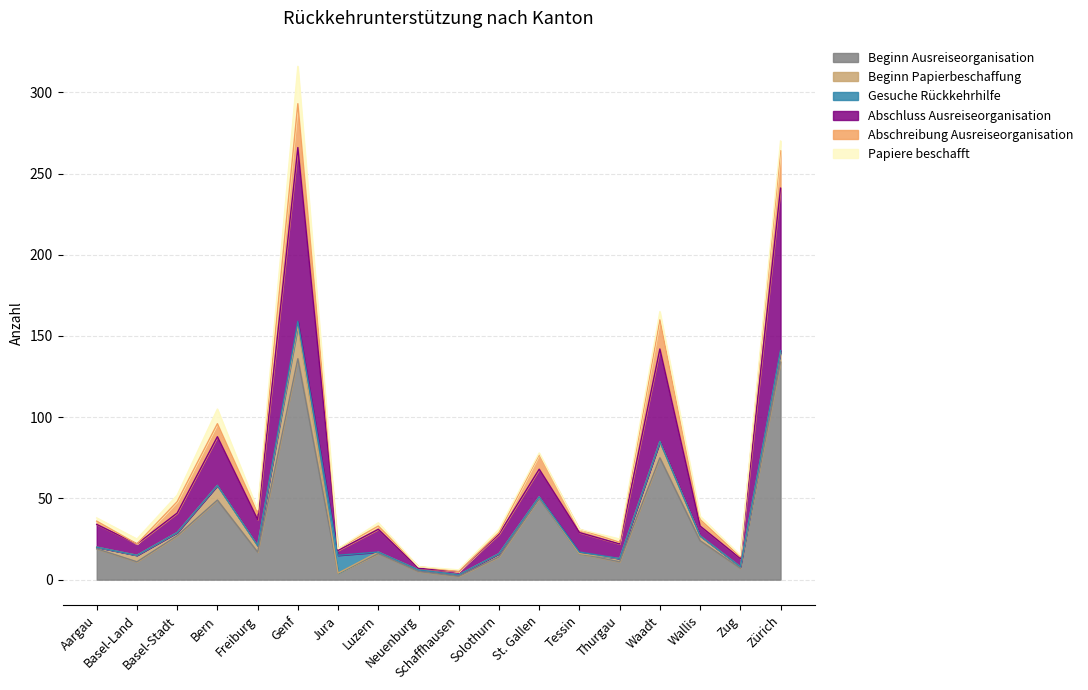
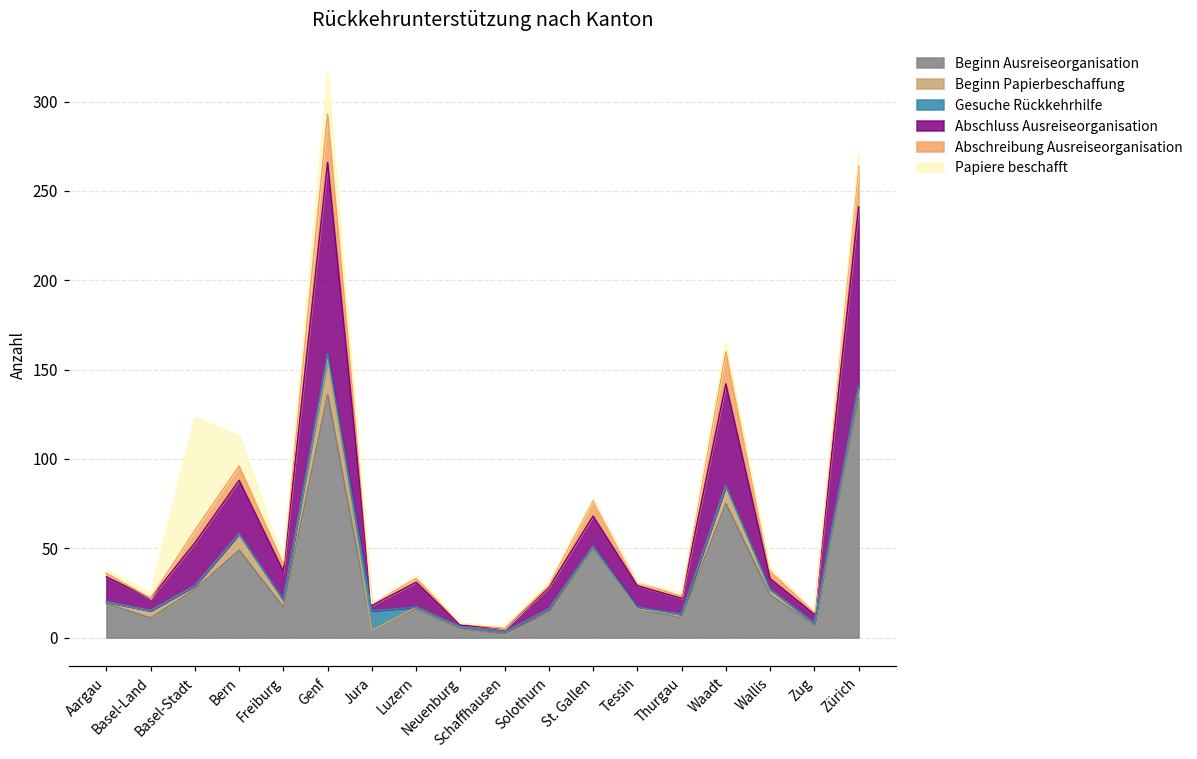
Abschluss Ausreiseorganisation, Basel-Stadt: 12 -> 24
Papiere beschafft, Basel-Stadt: 4 -> 63
Papiere beschafft, Bern: 9 -> 17
